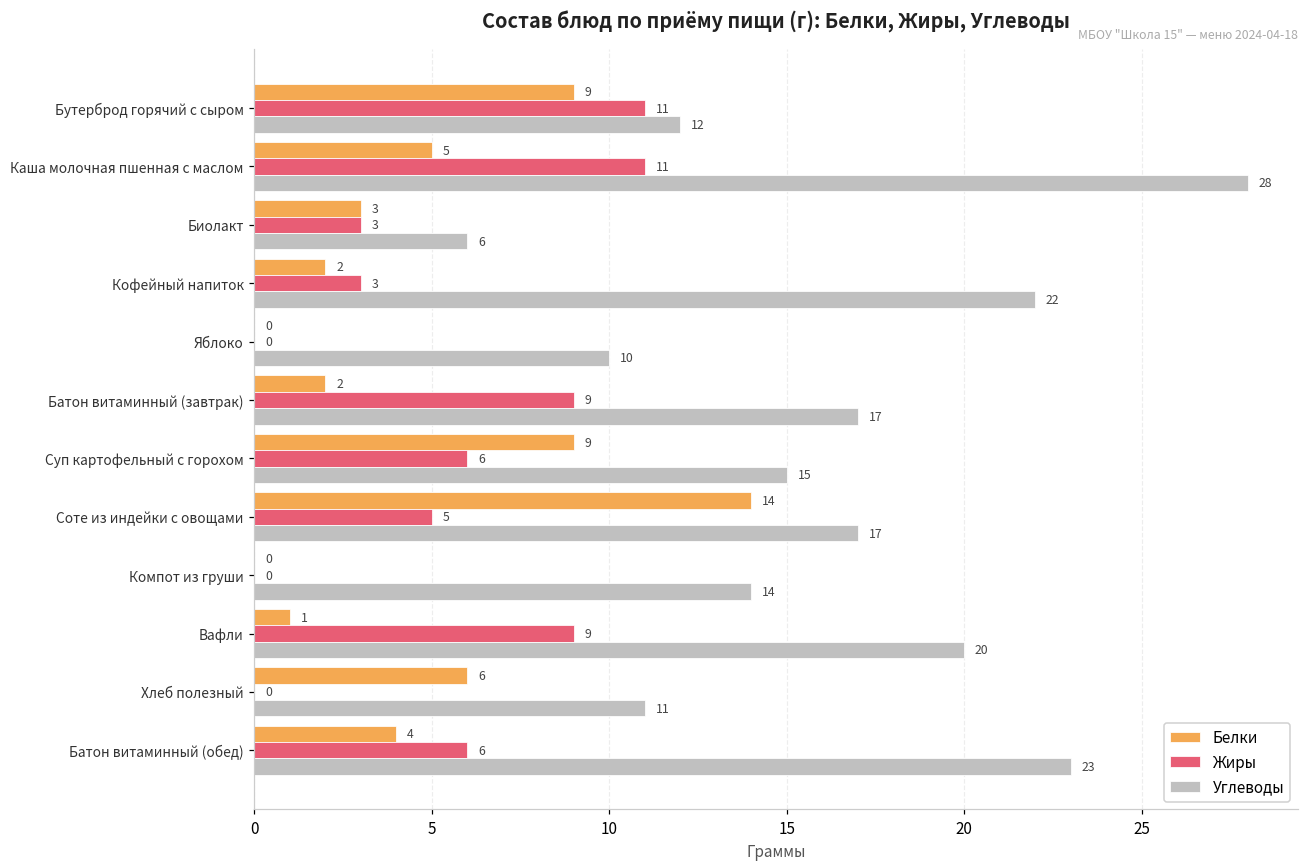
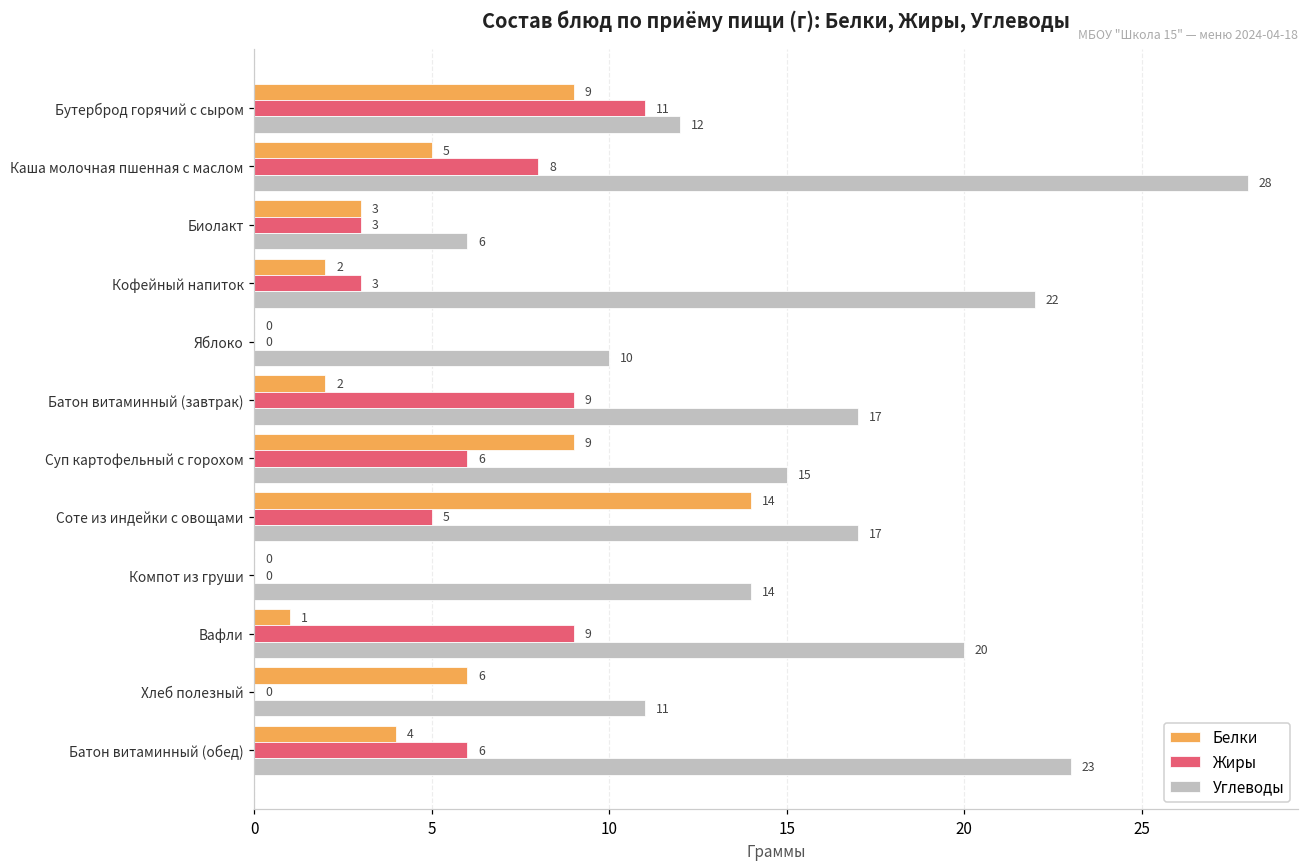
Жиры, Каша молочная пшенная с маслом: 11 -> 8
